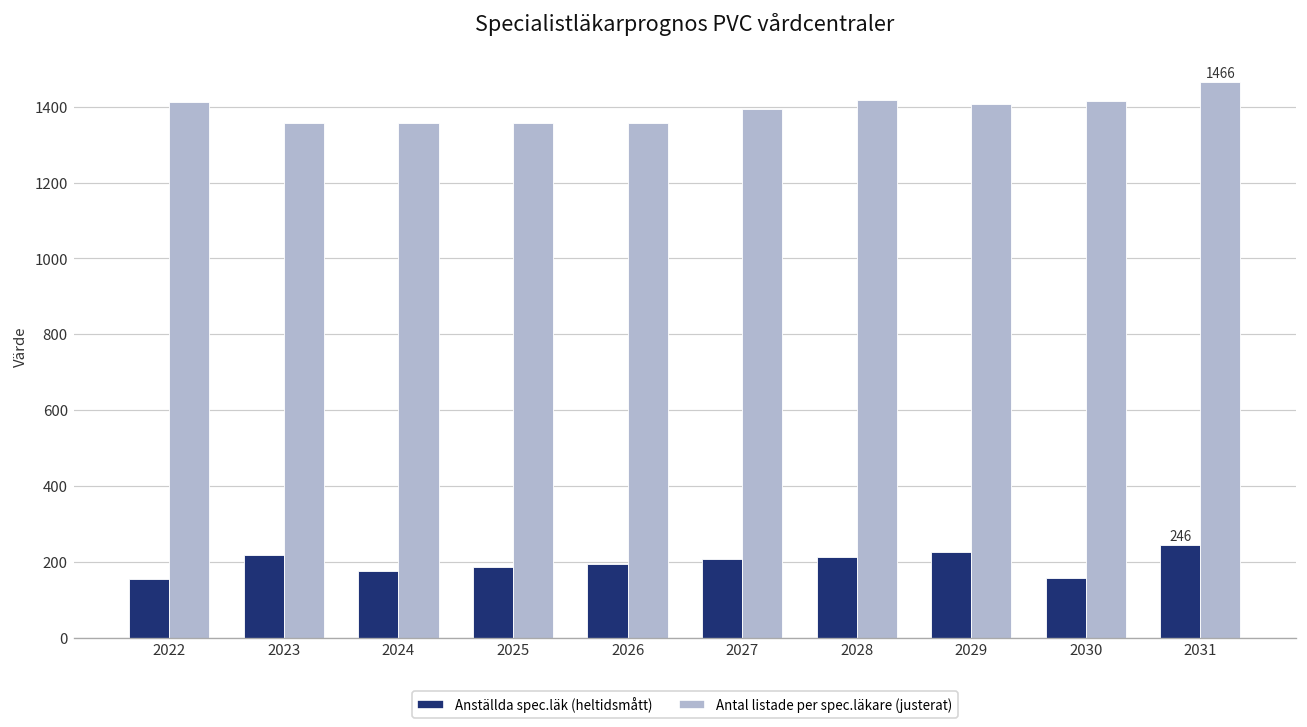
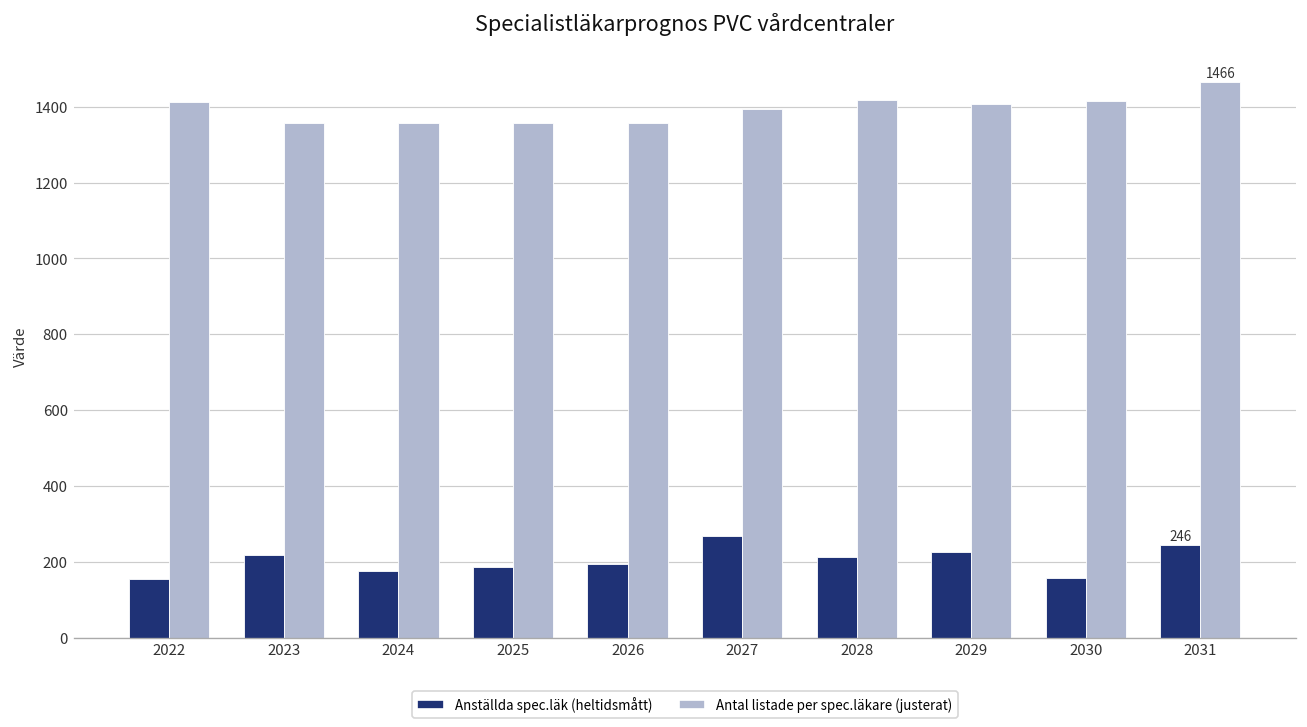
Anställda spec.läk (heltidsmått), 2027: 210 -> 270
